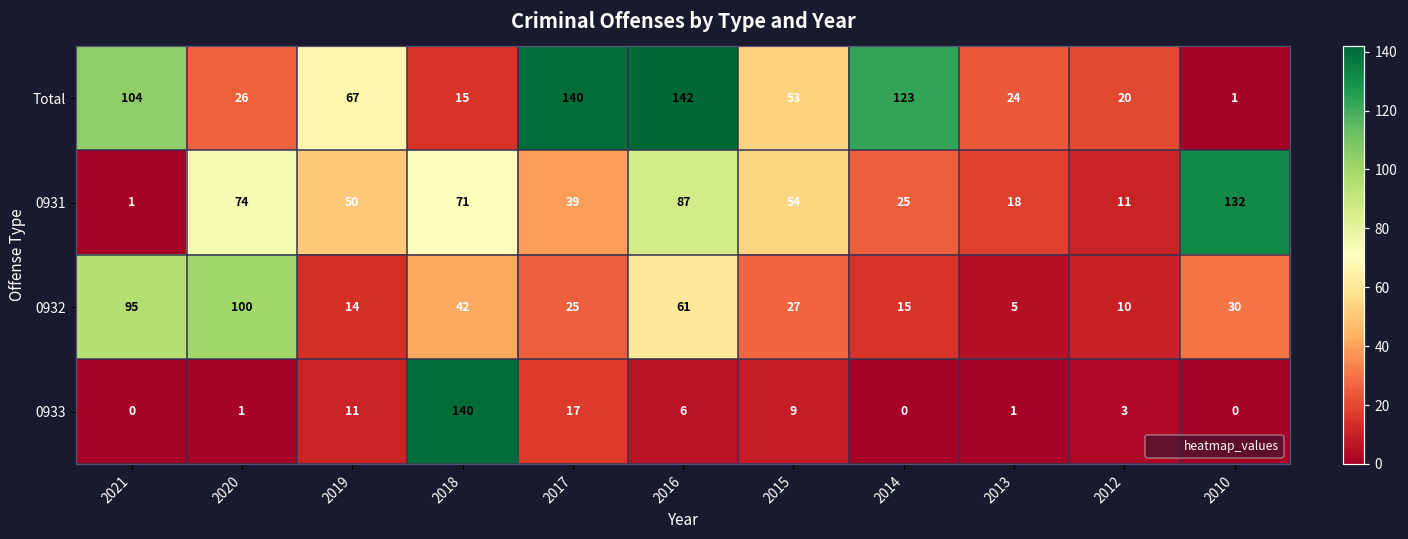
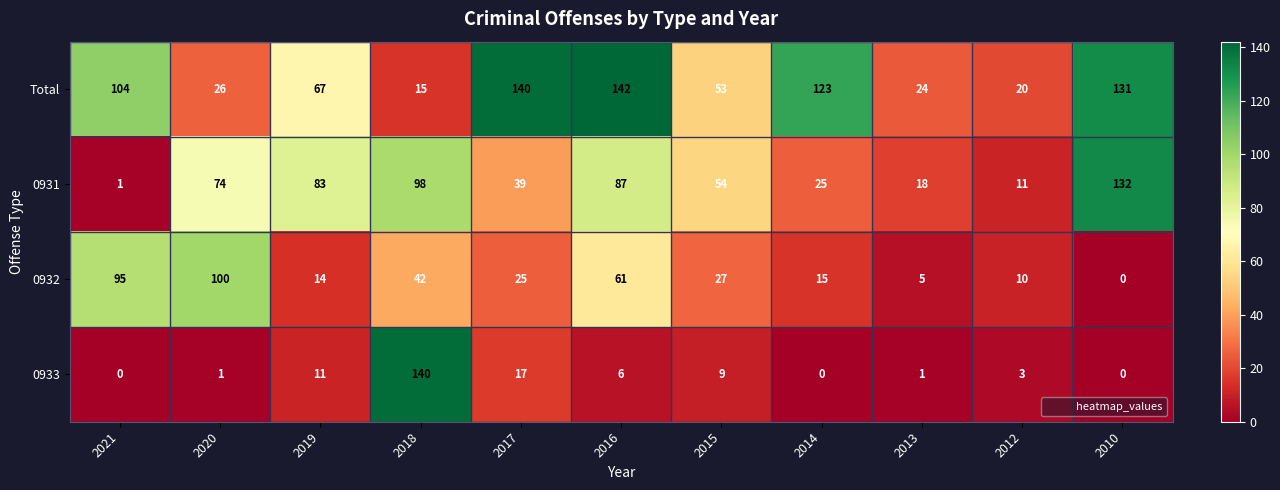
Total, 2010: 1 -> 131
0931, 2019: 50 -> 83
0931, 2018: 71 -> 98
0932, 2010: 30 -> 0
